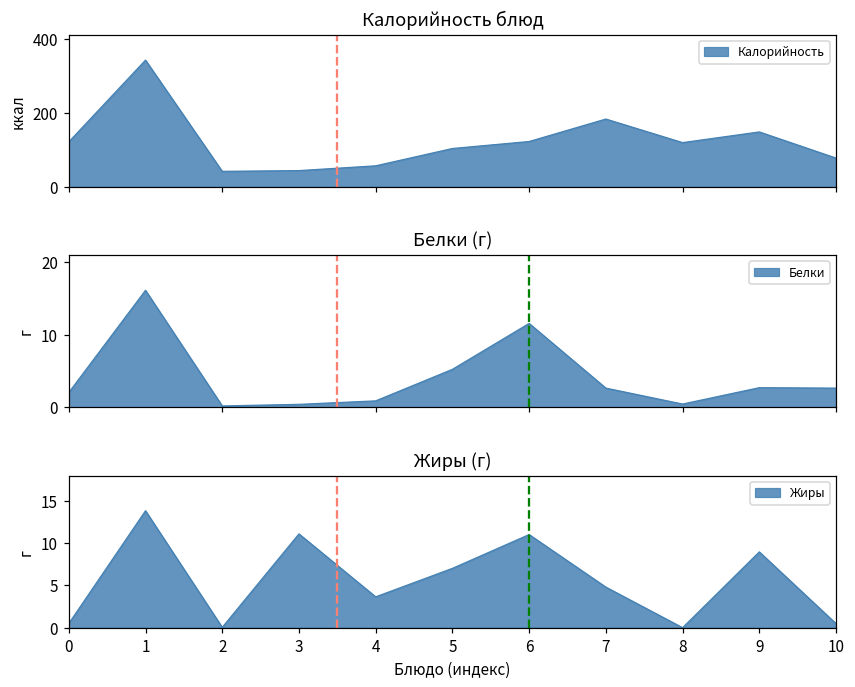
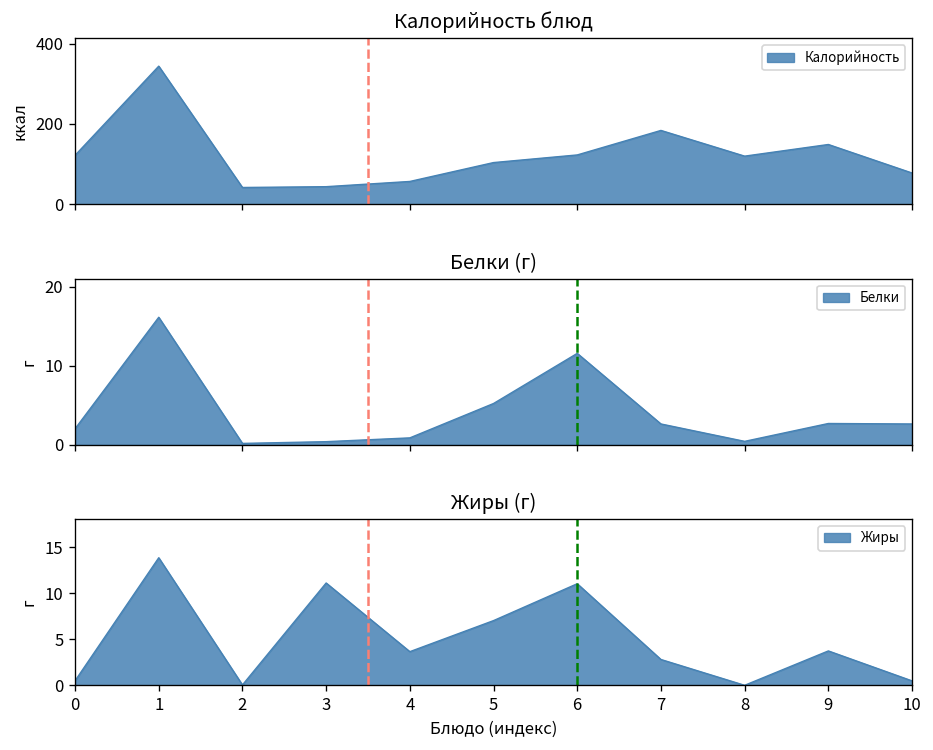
Жиры (г), 7: 5 -> 3
Жиры (г), 9: 9 -> 4
